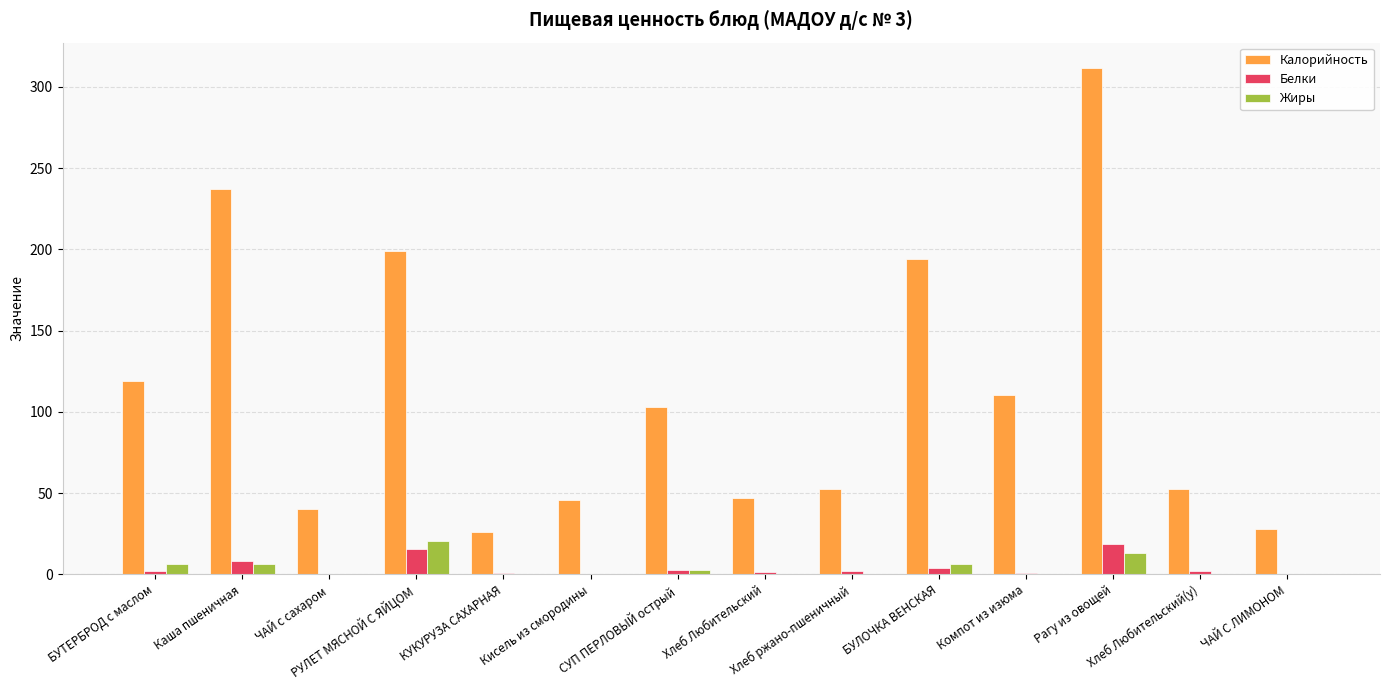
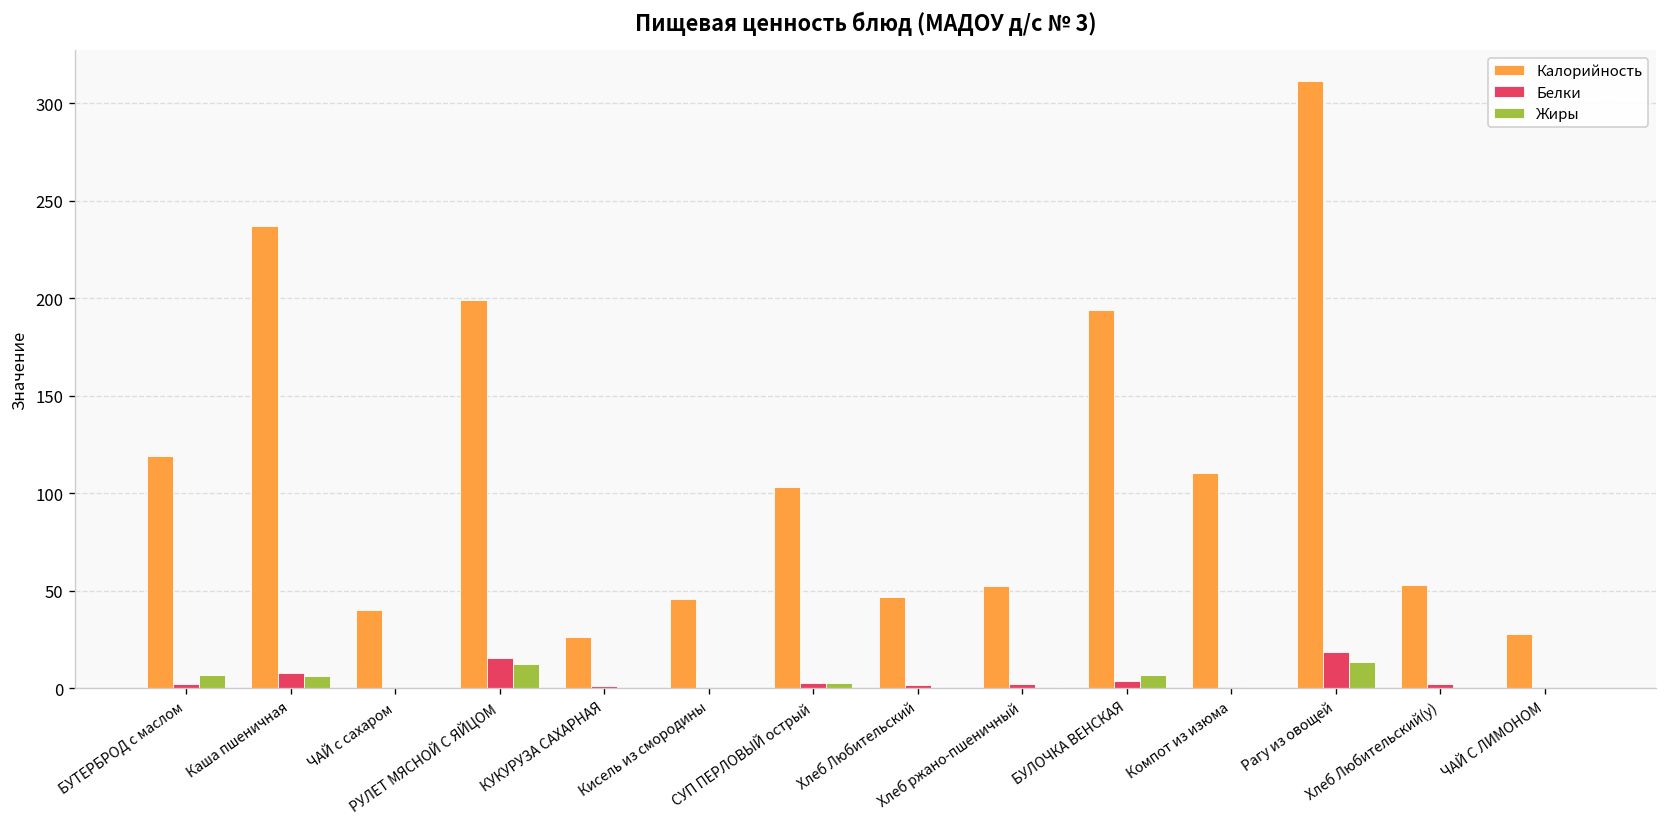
Жиры, РУЛЕТ МЯСНОЙ С ЯЙЦОМ: 21 -> 13
